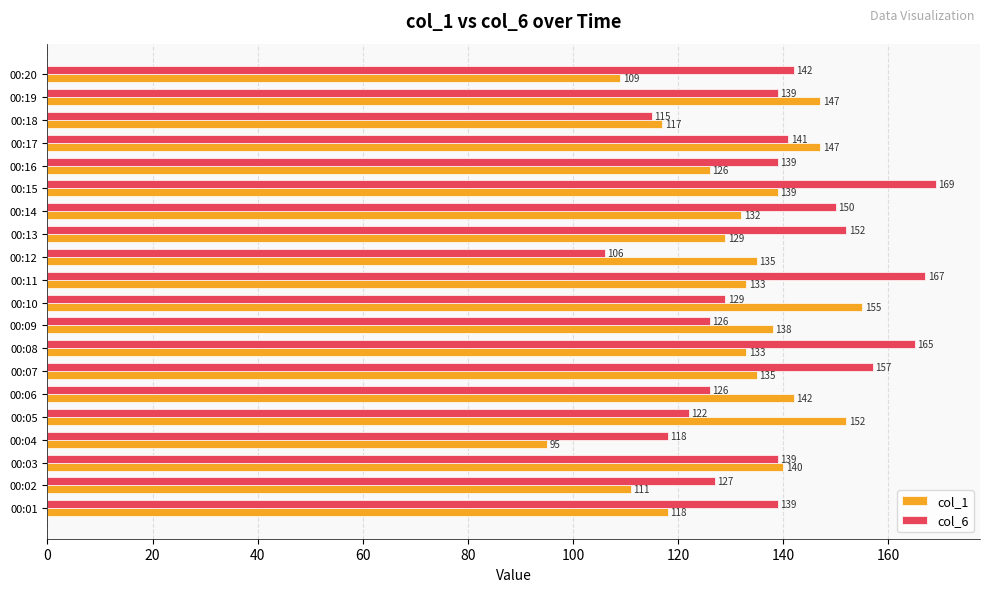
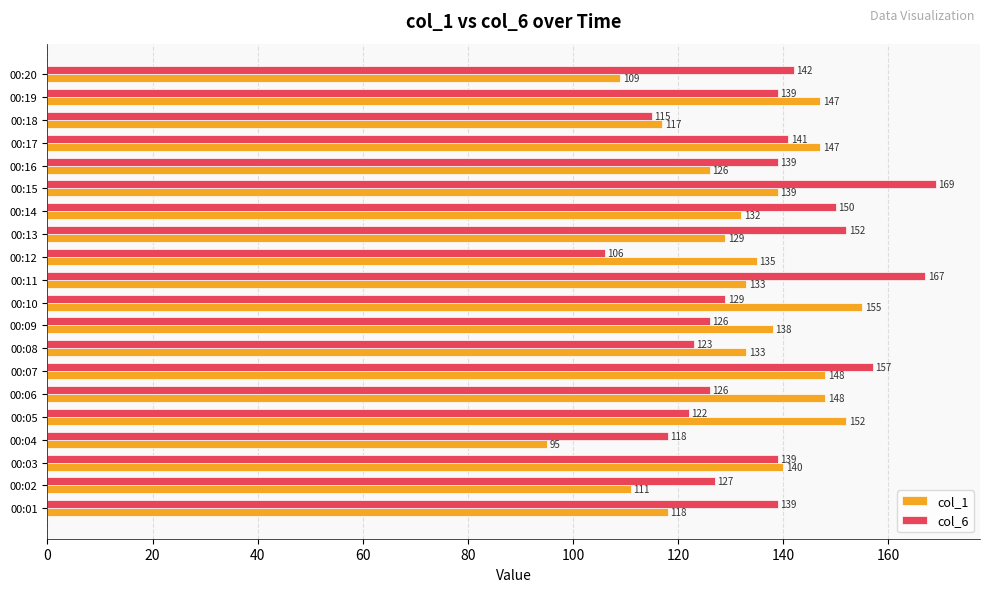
col_6, 00:08: 165 -> 123
col_1, 00:07: 135 -> 148
col_1, 00:06: 142 -> 148
